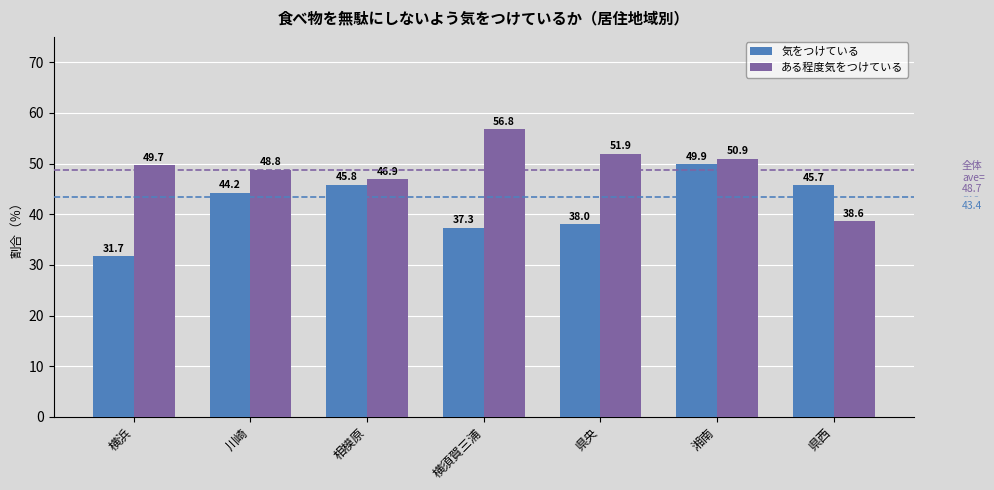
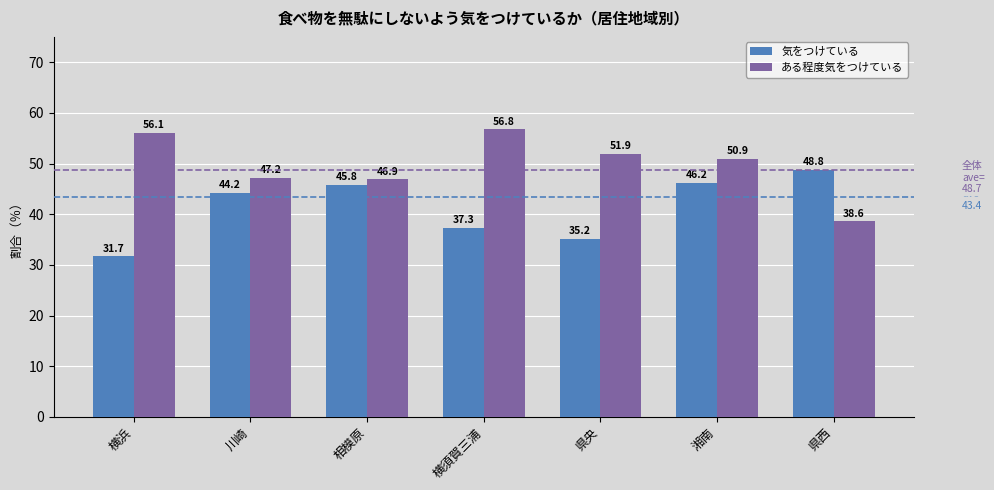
ある程度気をつけている, 横浜: 49.7 -> 56.1
ある程度気をつけている, 川崎: 48.8 -> 47.2
気をつけている, 県央: 38.0 -> 35.2
気をつけている, 湘南: 49.9 -> 46.2
気をつけている, 県西: 45.7 -> 48.8
